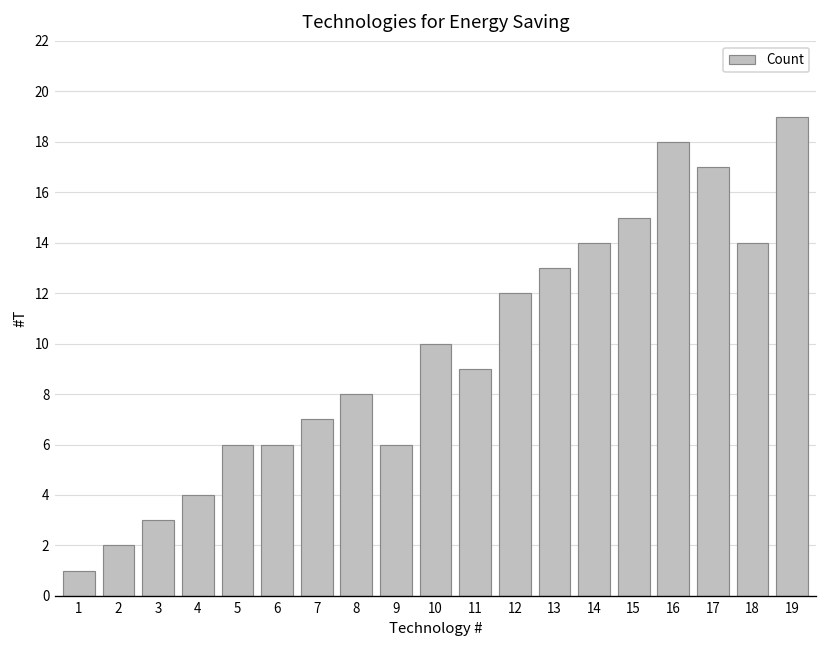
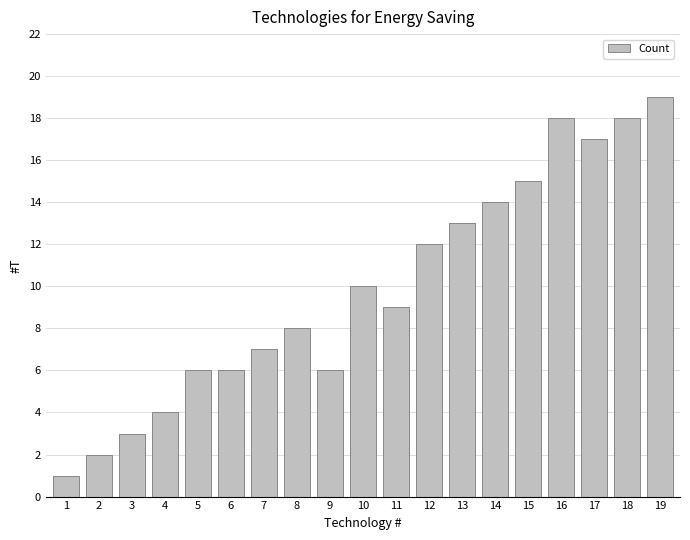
18: 14 -> 18
